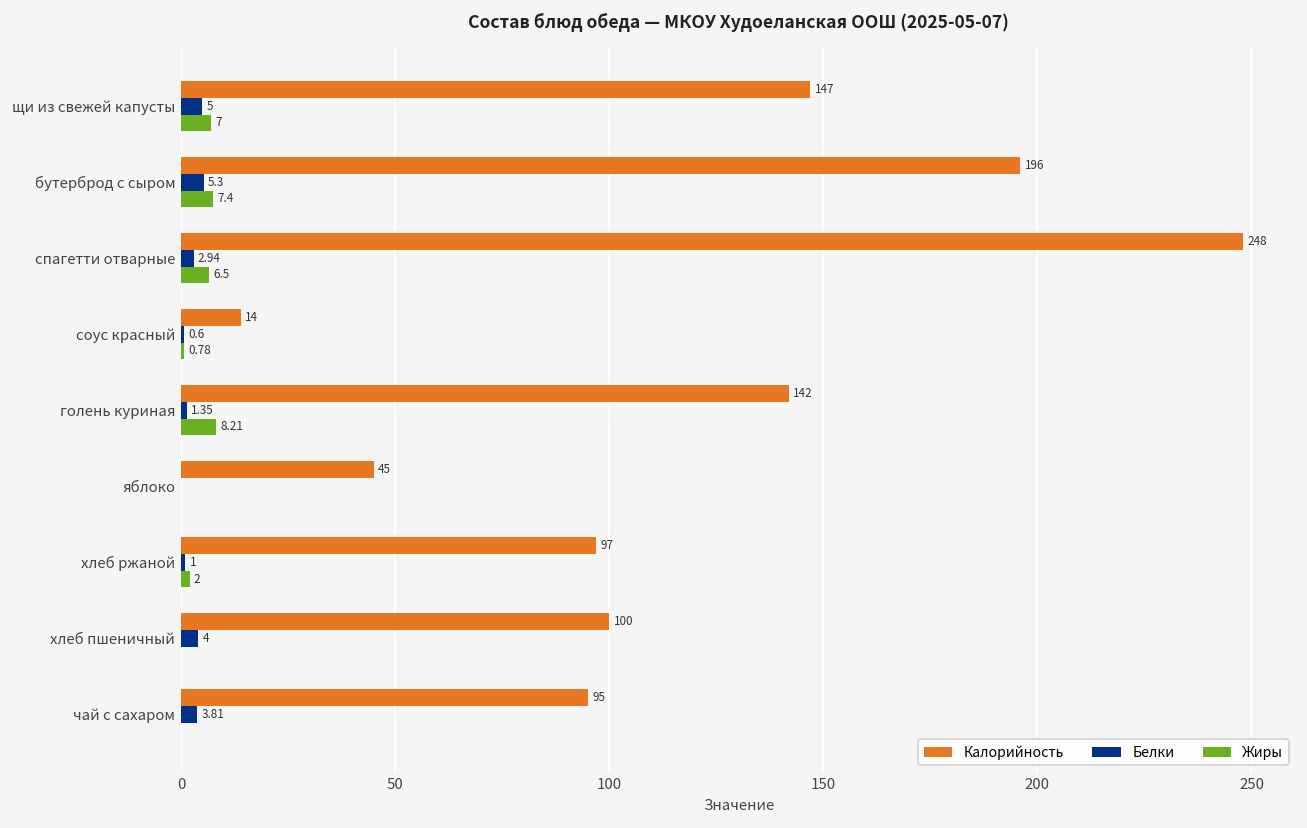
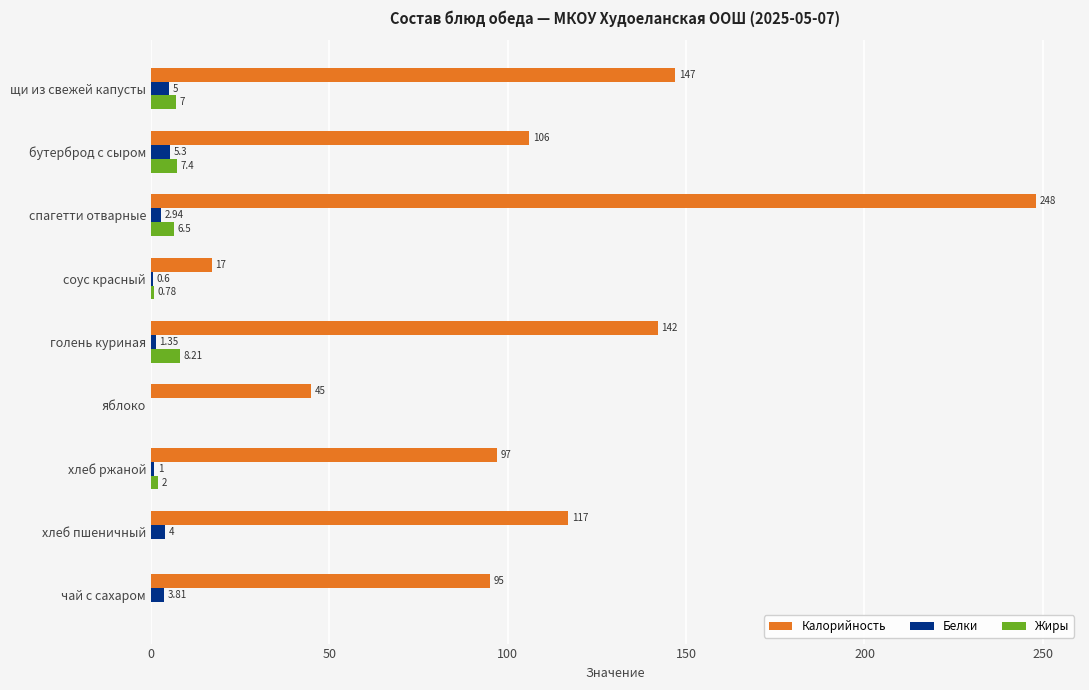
Калорийность, бутерброд с сыром: 196 -> 106
Калорийность, соус красный: 14 -> 17
Калорийность, хлеб пшеничный: 100 -> 117
